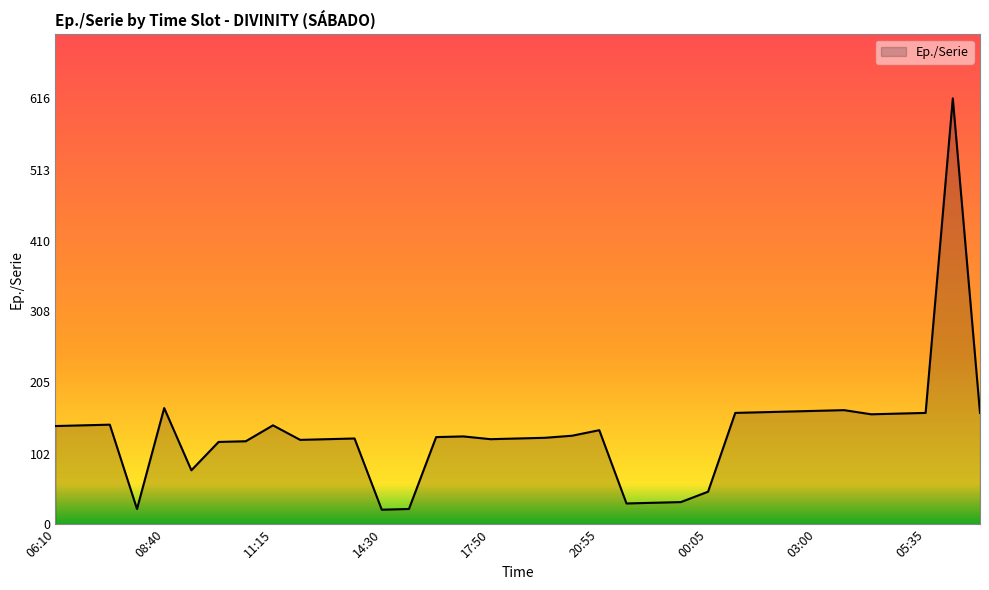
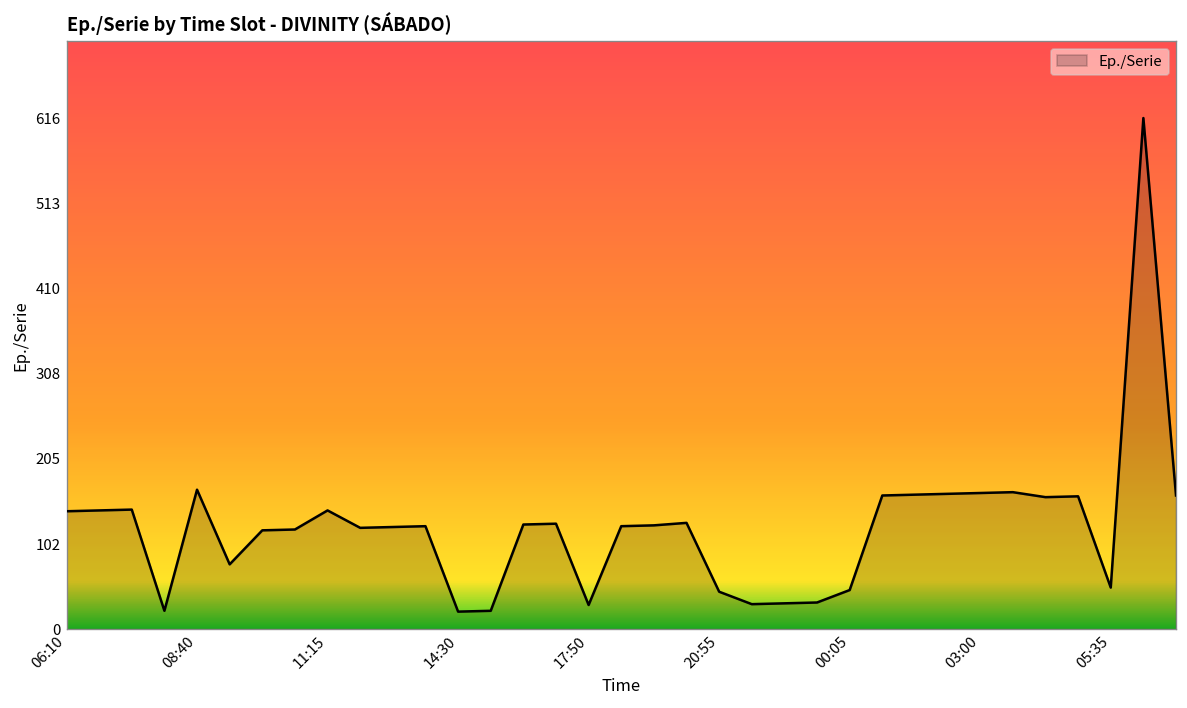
17:50: 120 -> 30
20:55: 140 -> 50
05:35: 160 -> 50
